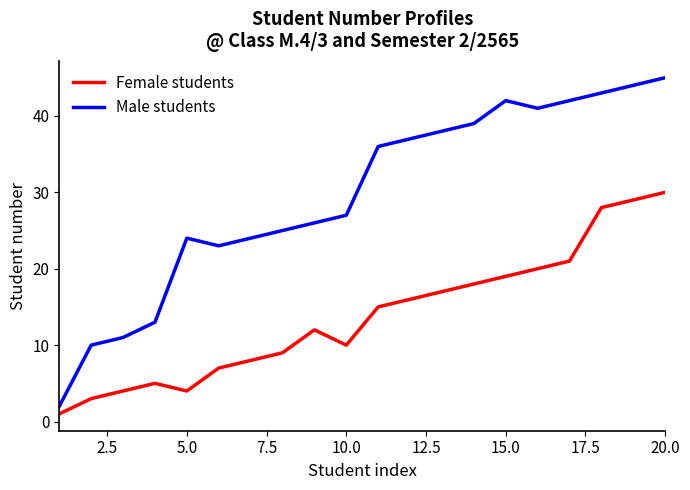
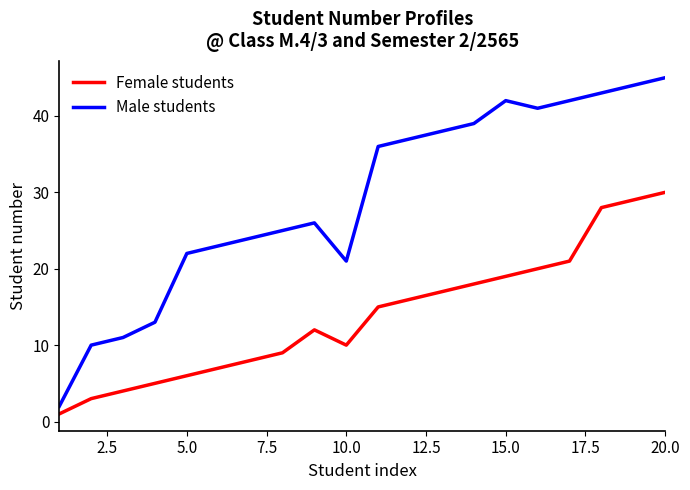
Female students, 5.0: 4 -> 6
Male students, 5.0: 24 -> 22
Male students, 10.0: 27 -> 21
